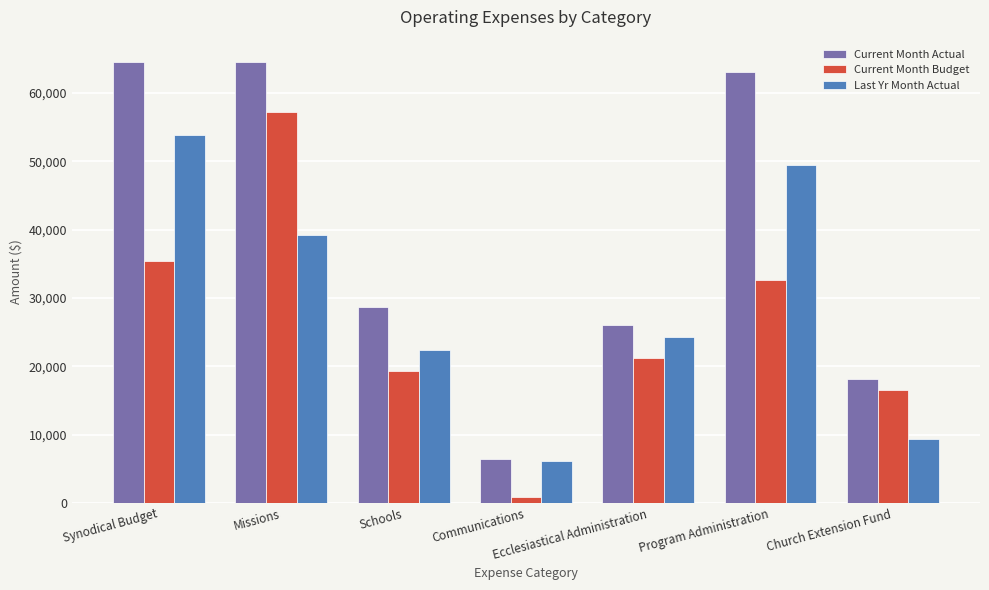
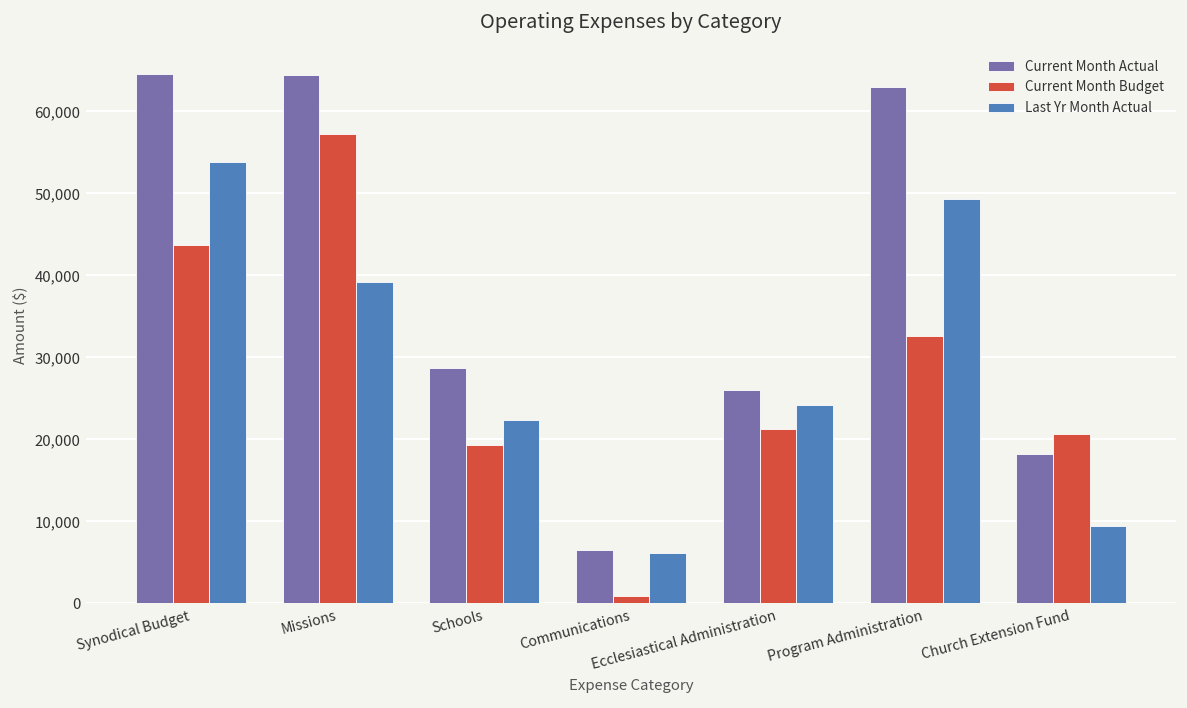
Current Month Budget, Synodical Budget: 35,000 -> 44,000
Current Month Budget, Church Extension Fund: 17,000 -> 21,000
